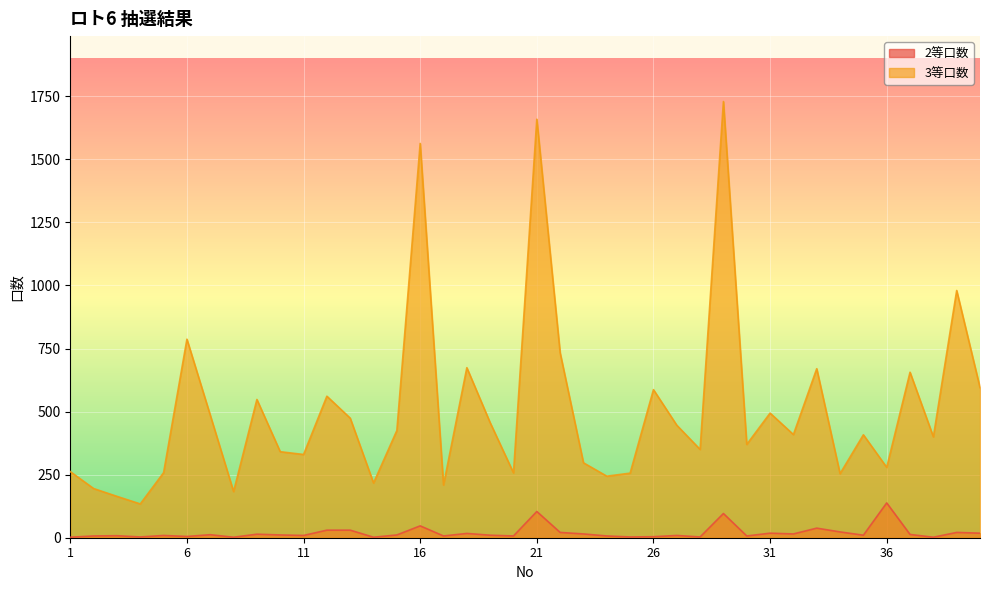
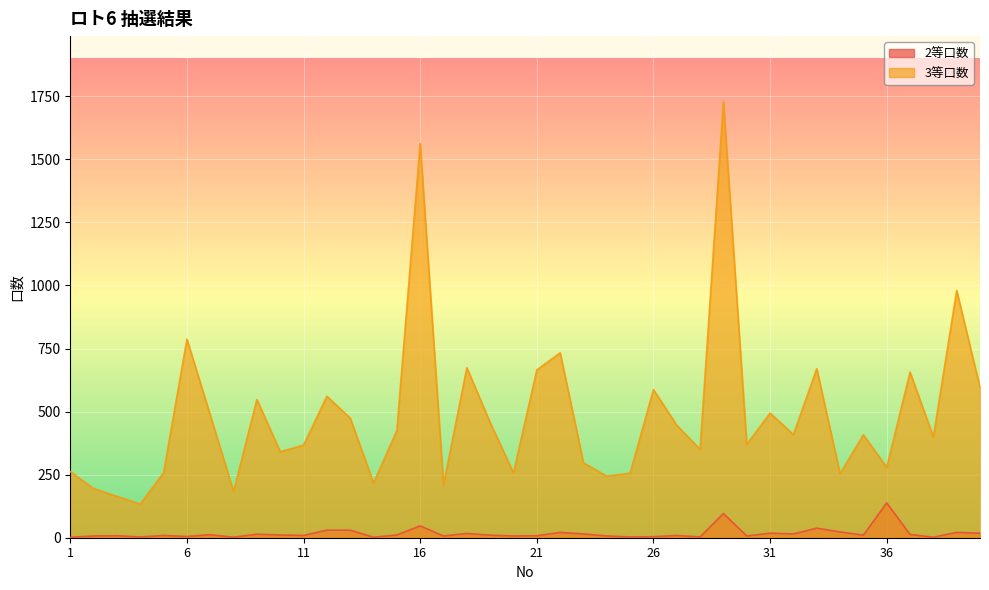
3等口数, 11: 330 -> 370
2等口数, 21: 100 -> 10
3等口数, 21: 1660 -> 670
